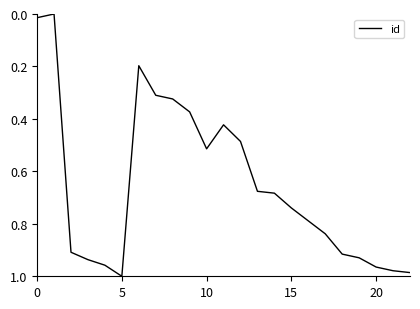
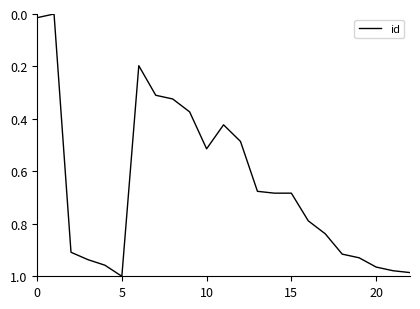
15: 0.74 -> 0.68
